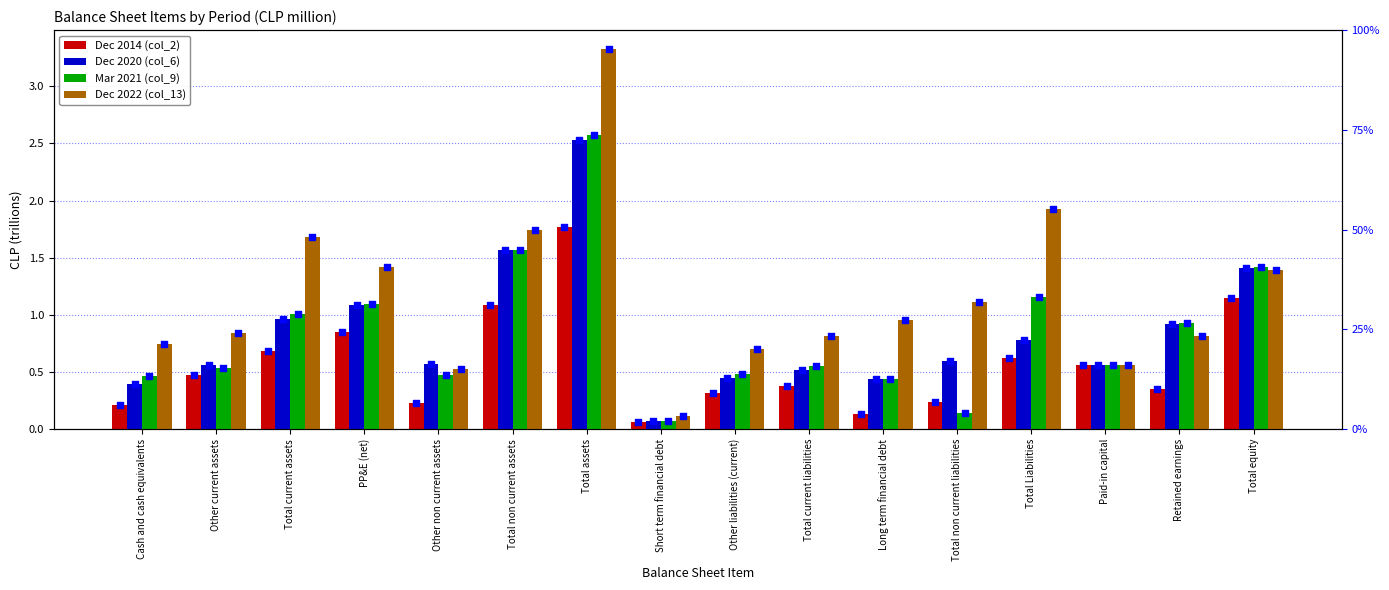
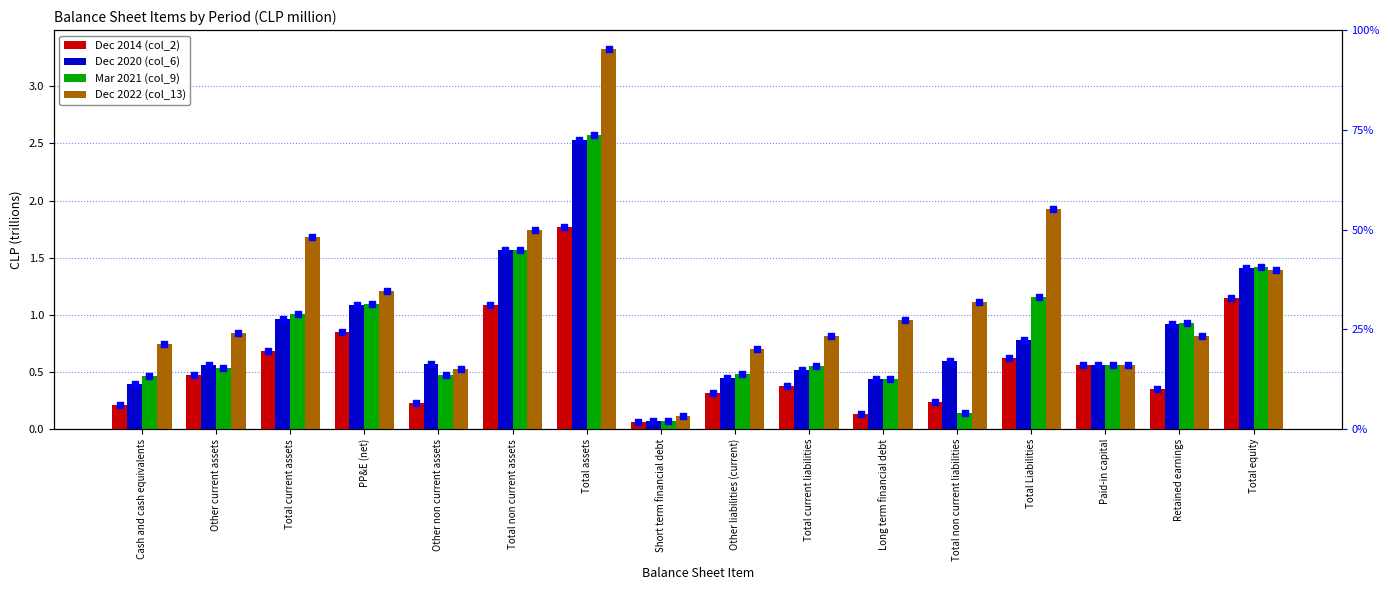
Dec 2022 (col_13), PP&E (net): 1.42 -> 1.21
